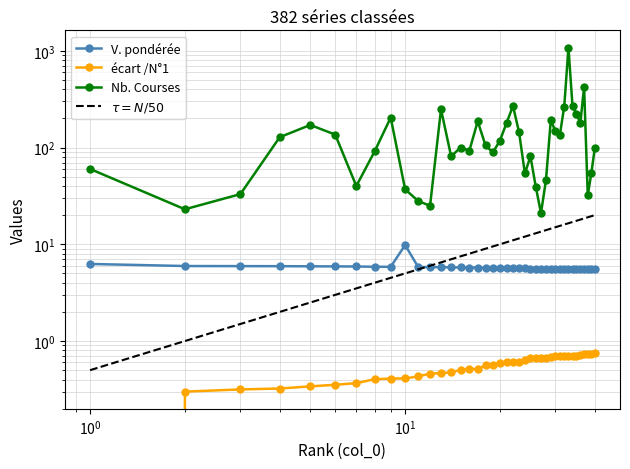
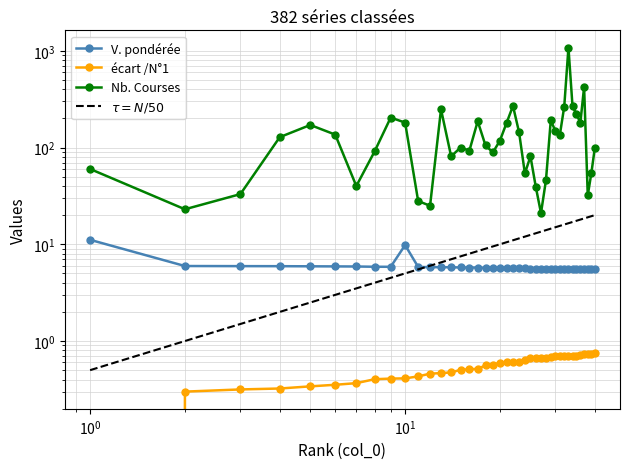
V. pondérée, 10^0: 6 -> 11
Nb. Courses, 10^1: 37 -> 180
